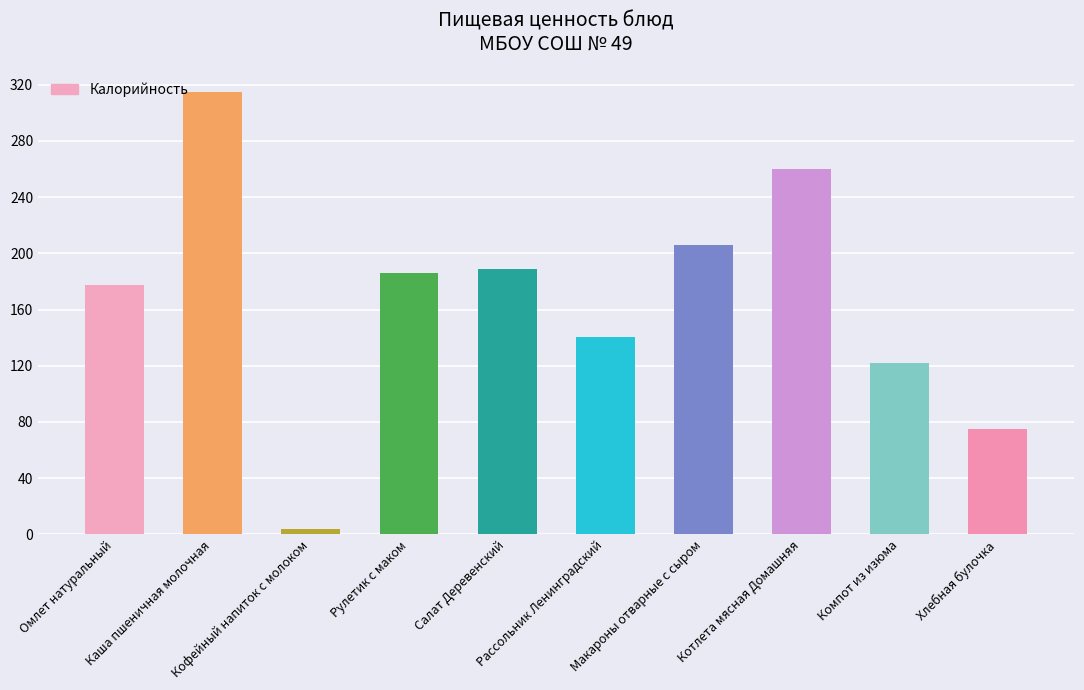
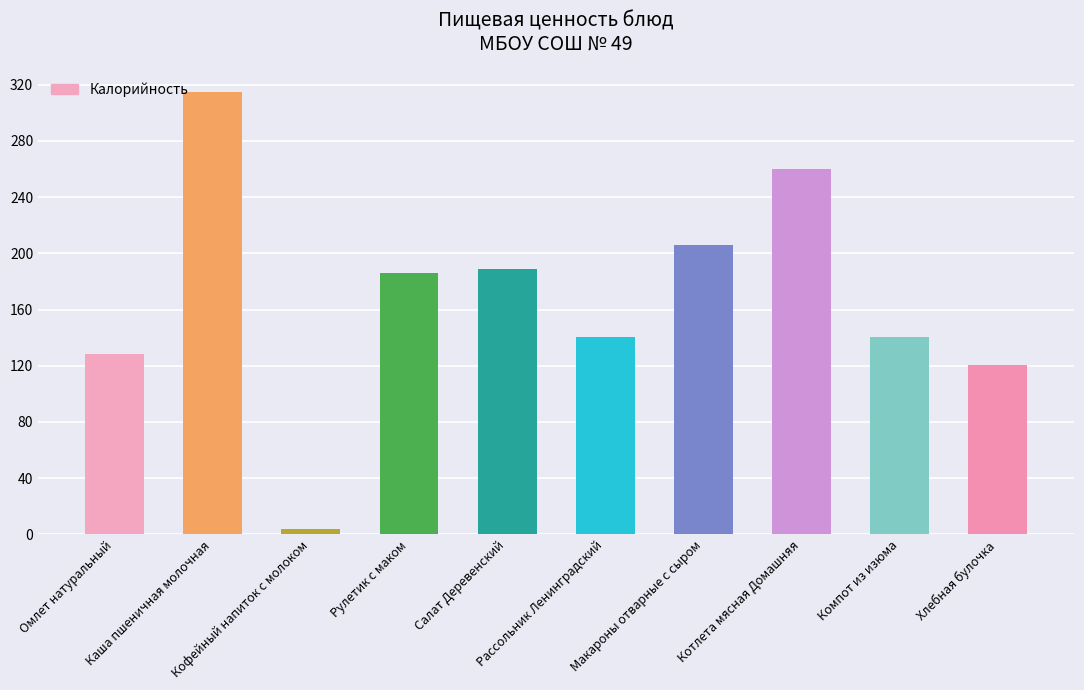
Омлет натуральный: 177 -> 128
Компот из изюма: 122 -> 141
Хлебная булочка: 75 -> 121
